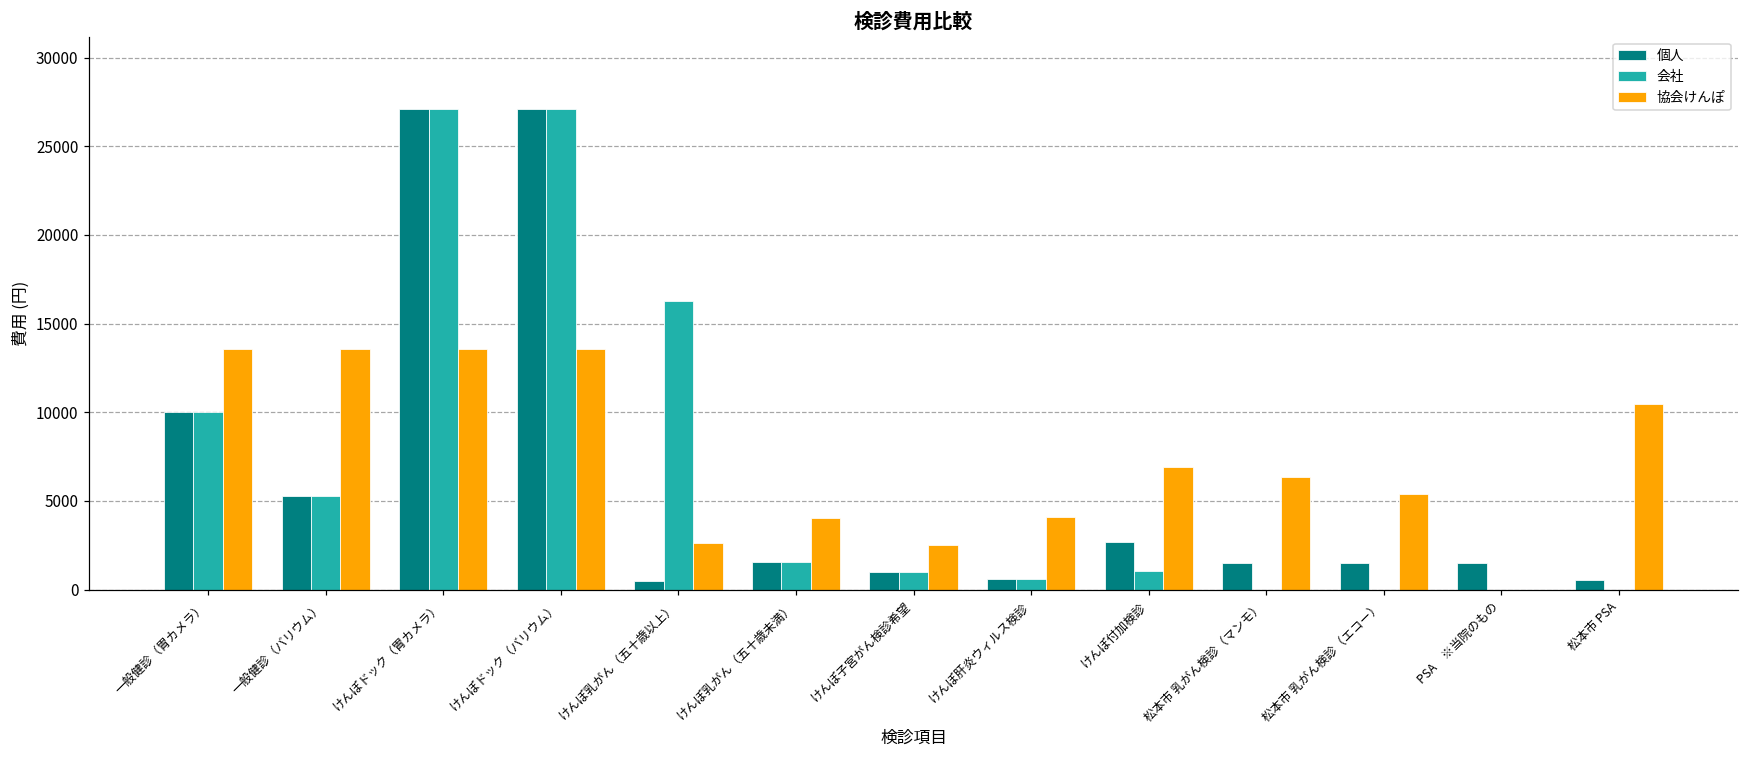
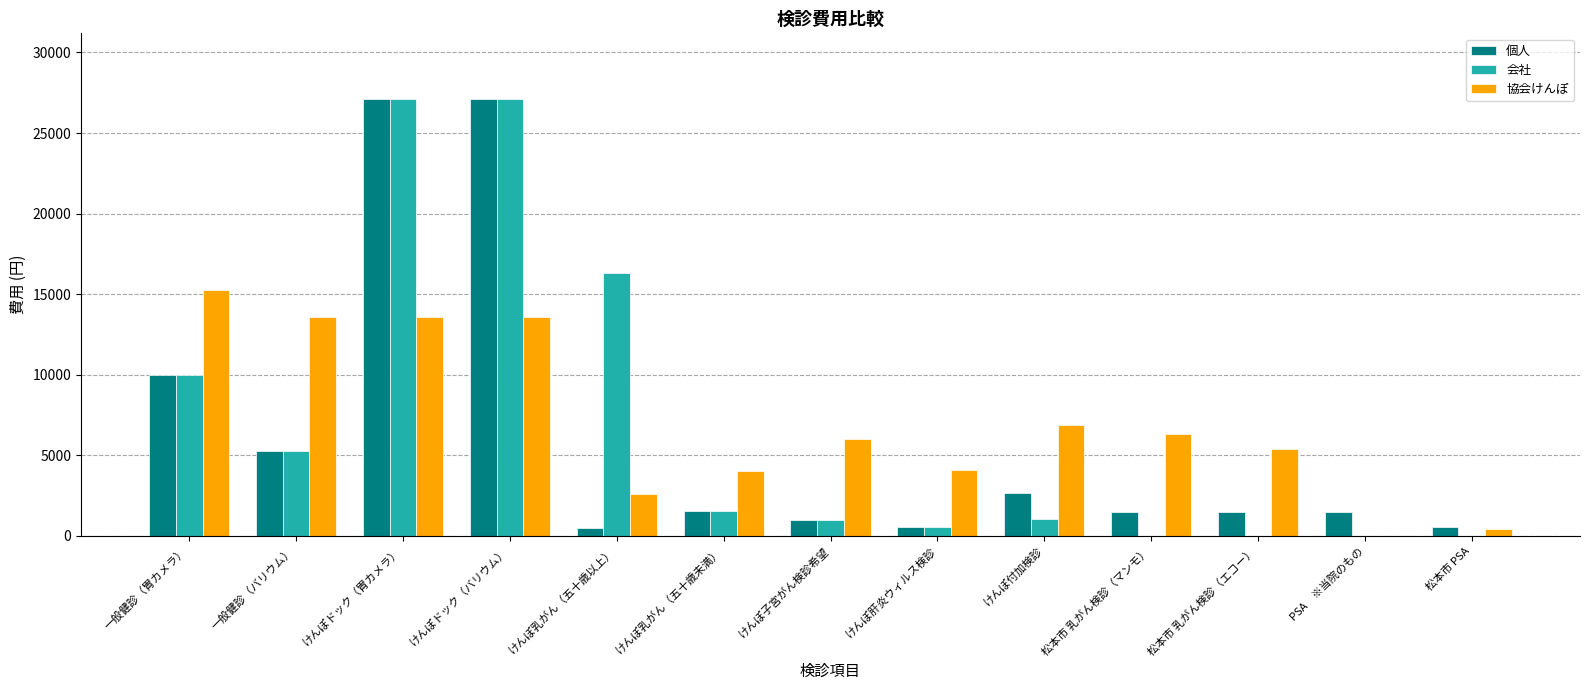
協会けんぽ, 一般健診（胃カメラ）: 13600 -> 15300
協会けんぽ, けんぽ子宮がん検診希望: 2500 -> 6000
協会けんぽ, 松本市 PSA: 10500 -> 400
